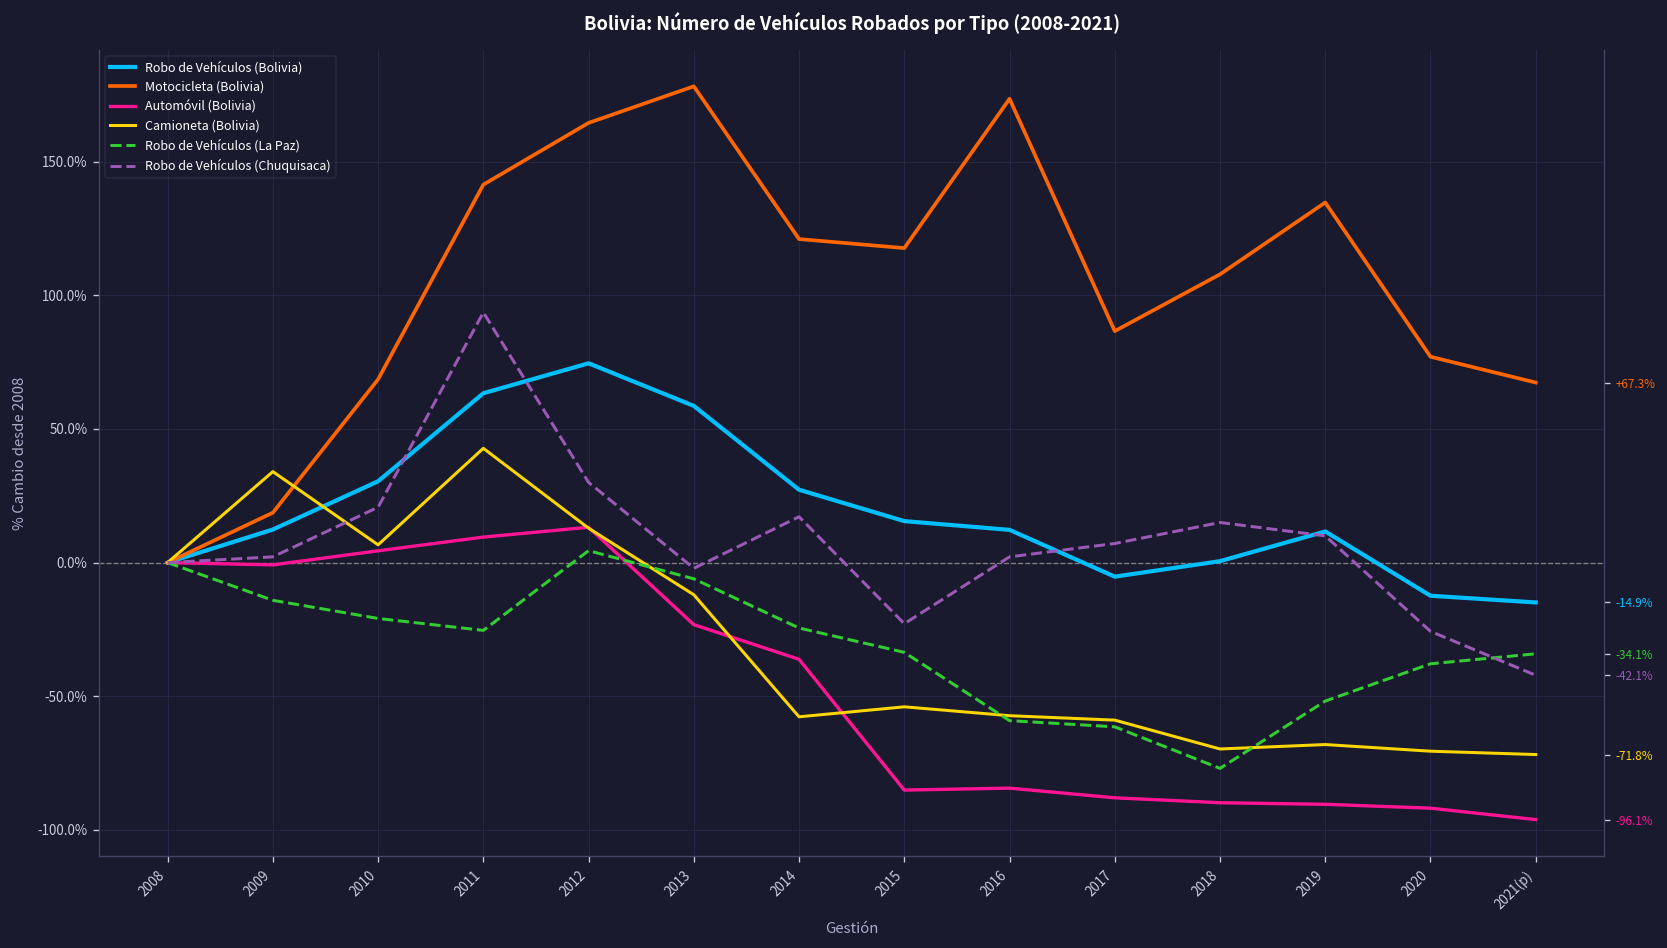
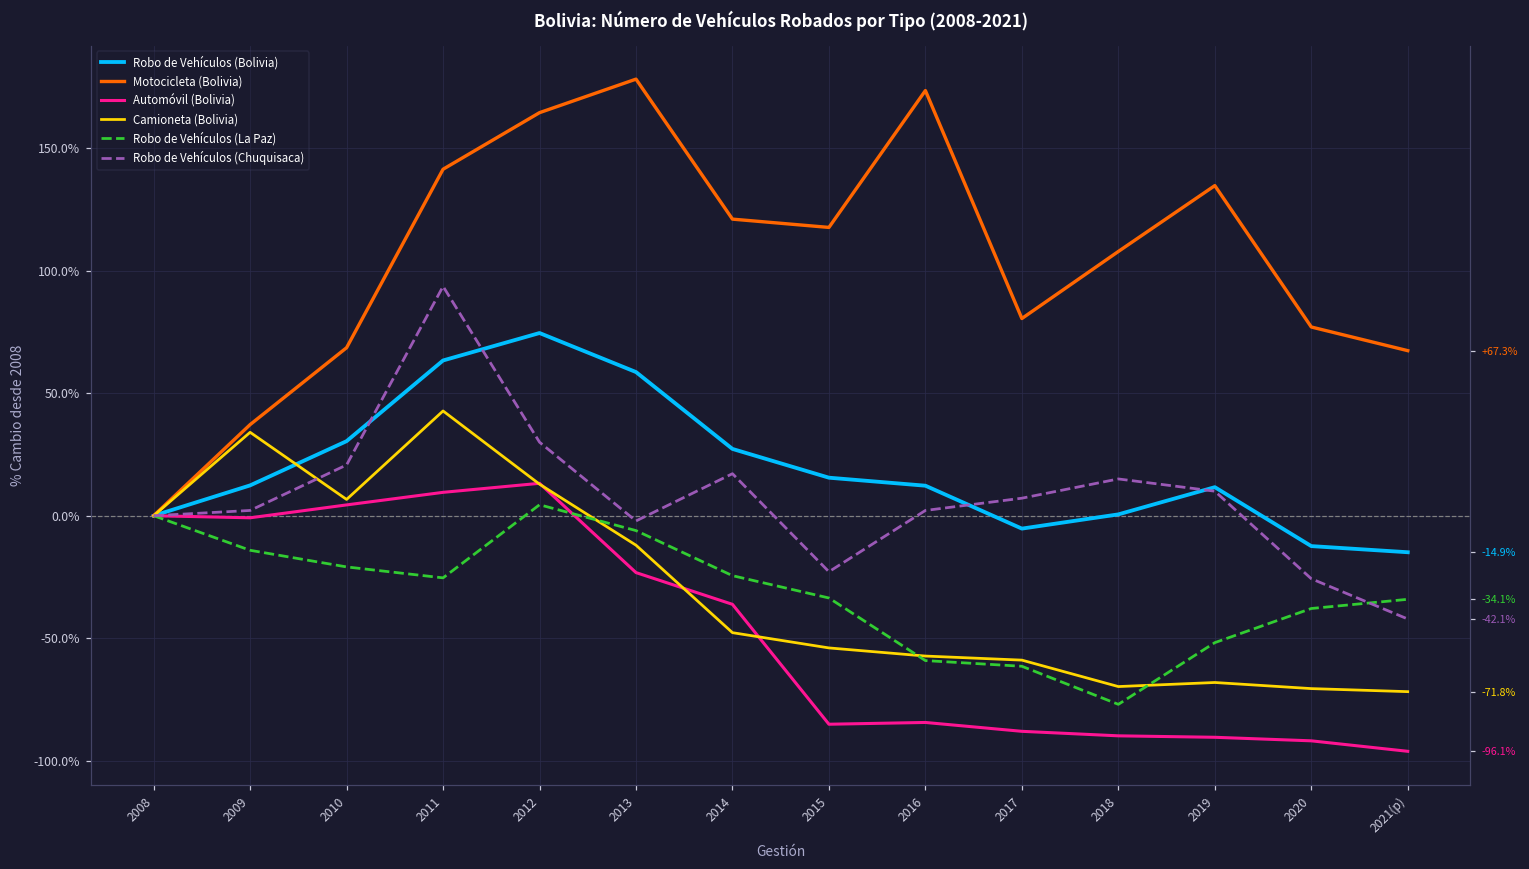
Motocicleta (Bolivia), 2009: 19% -> 37%
Camioneta (Bolivia), 2014: -58% -> -48%
Motocicleta (Bolivia), 2017: 87% -> 80%
